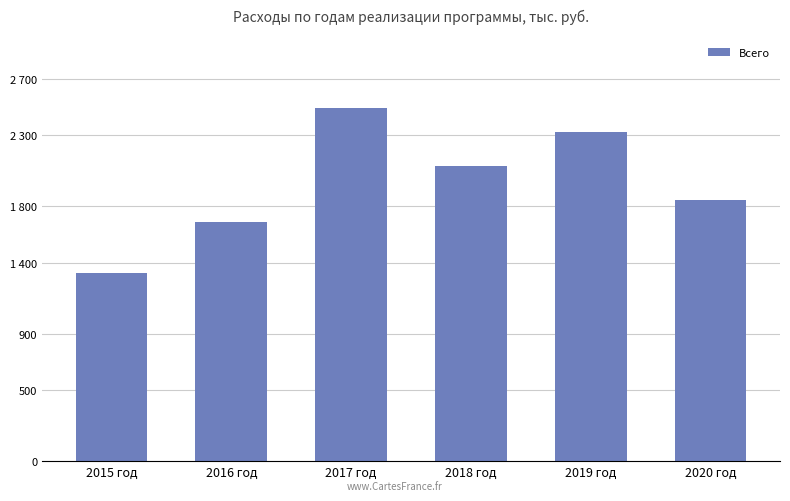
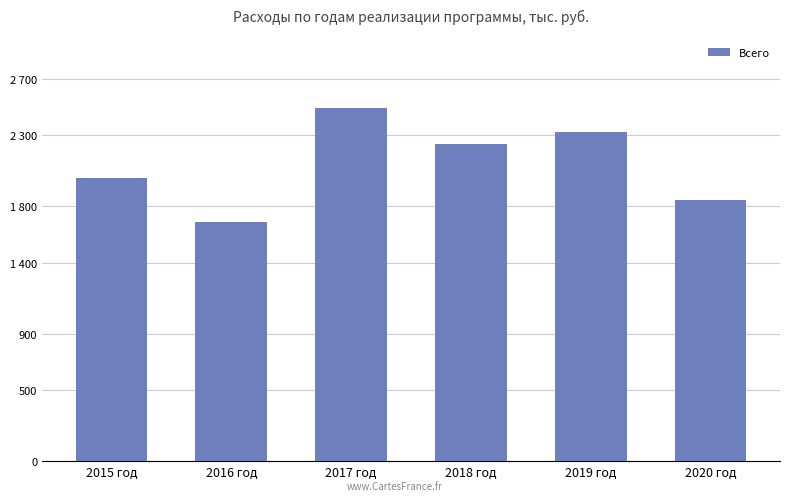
2015 год: 1330 -> 2000
2018 год: 2080 -> 2240
